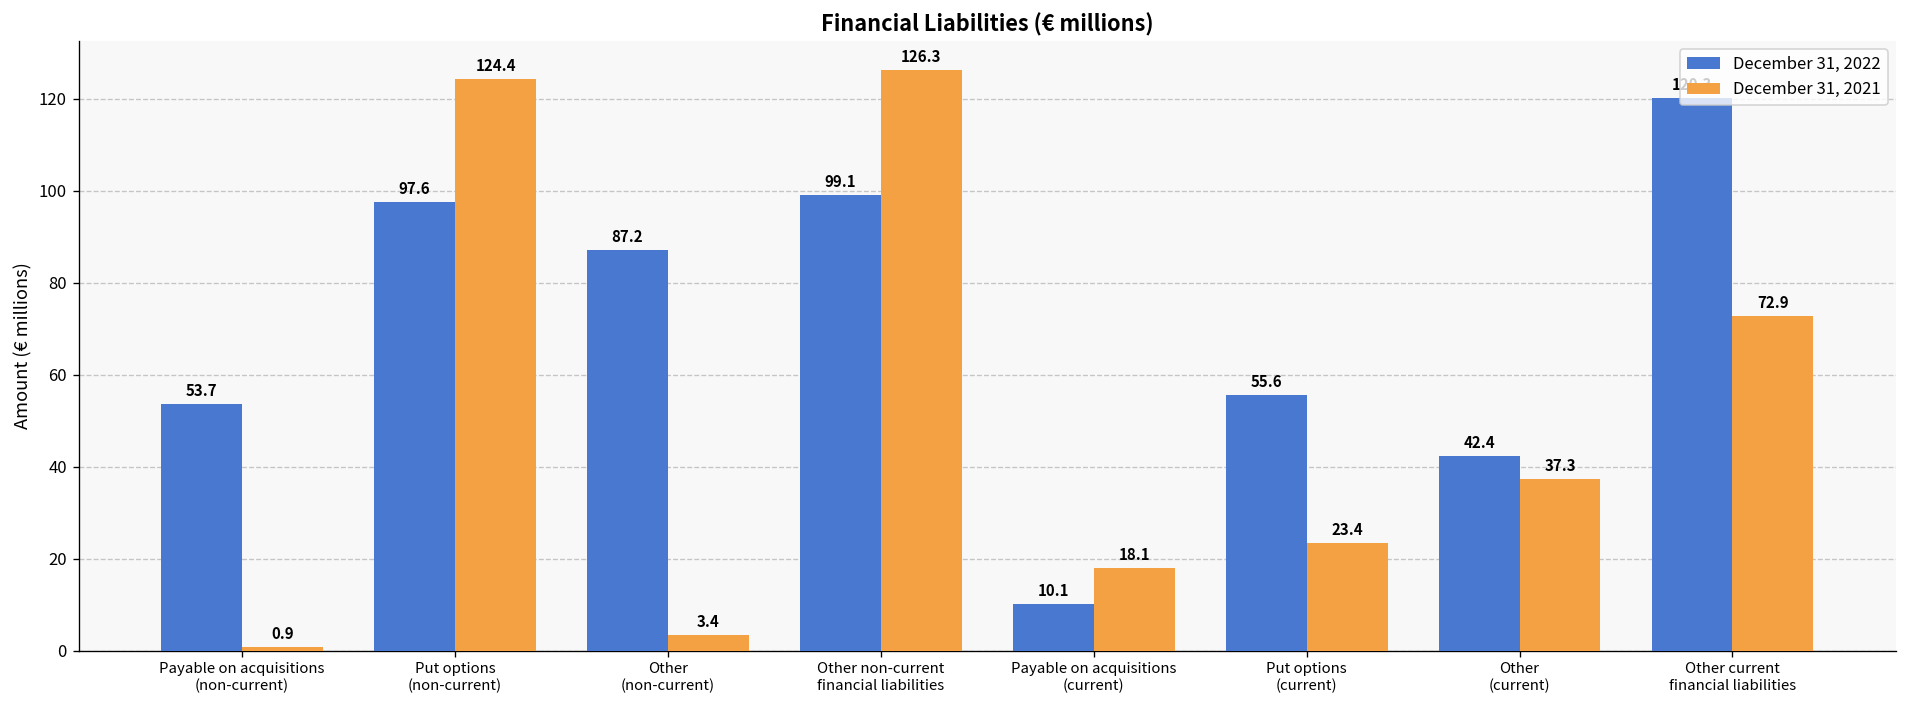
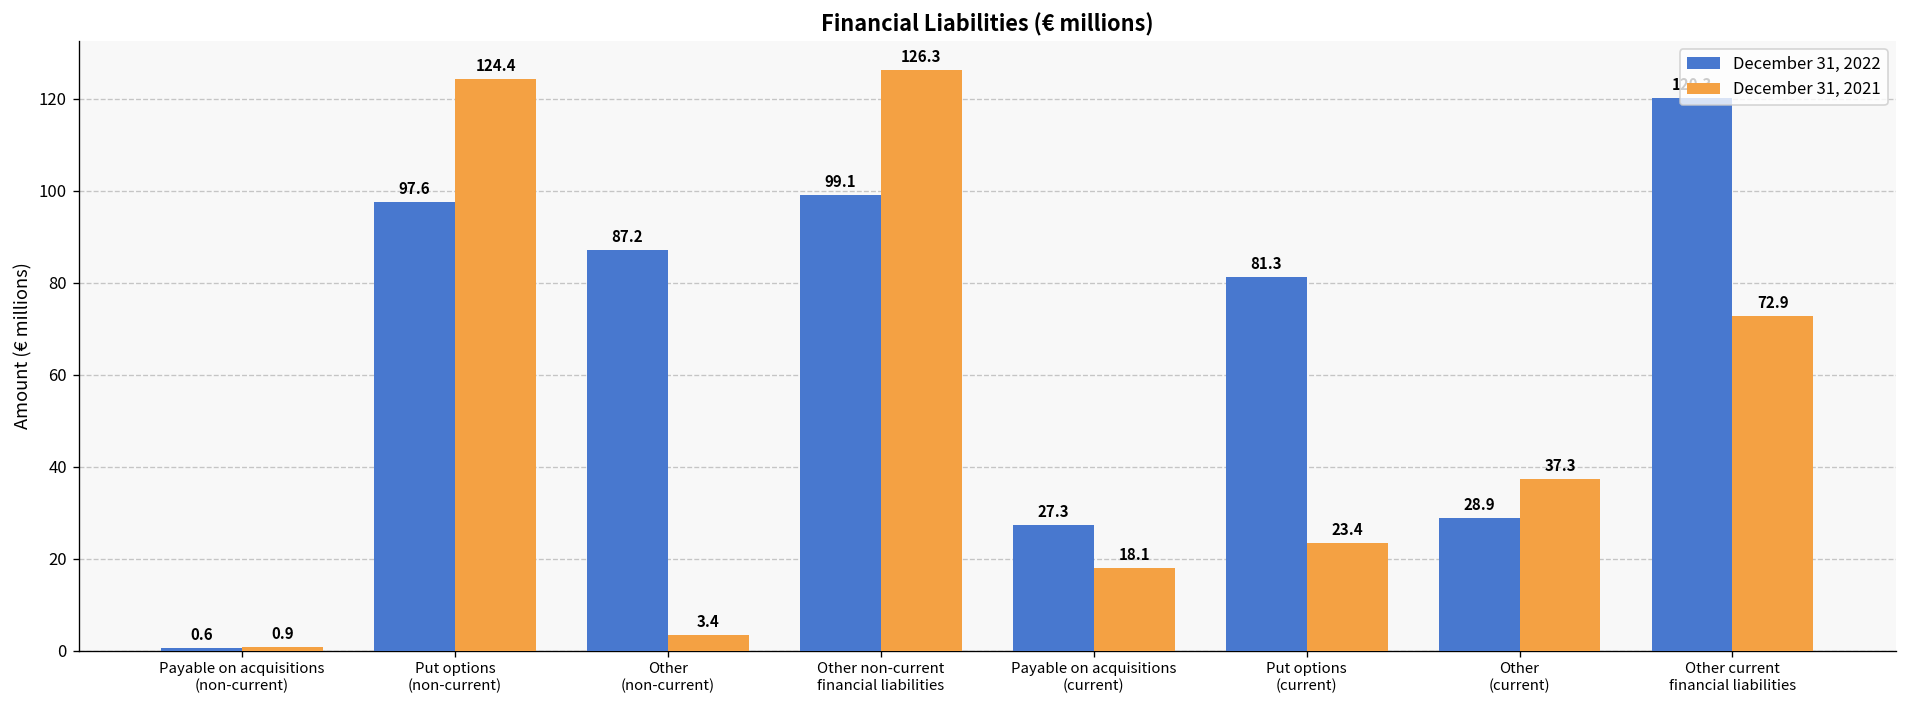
December 31, 2022, Payable on acquisitions (non-current): 53.7 -> 0.6
December 31, 2022, Payable on acquisitions (current): 10.1 -> 27.3
December 31, 2022, Put options (current): 55.6 -> 81.3
December 31, 2022, Other (current): 42.4 -> 28.9
